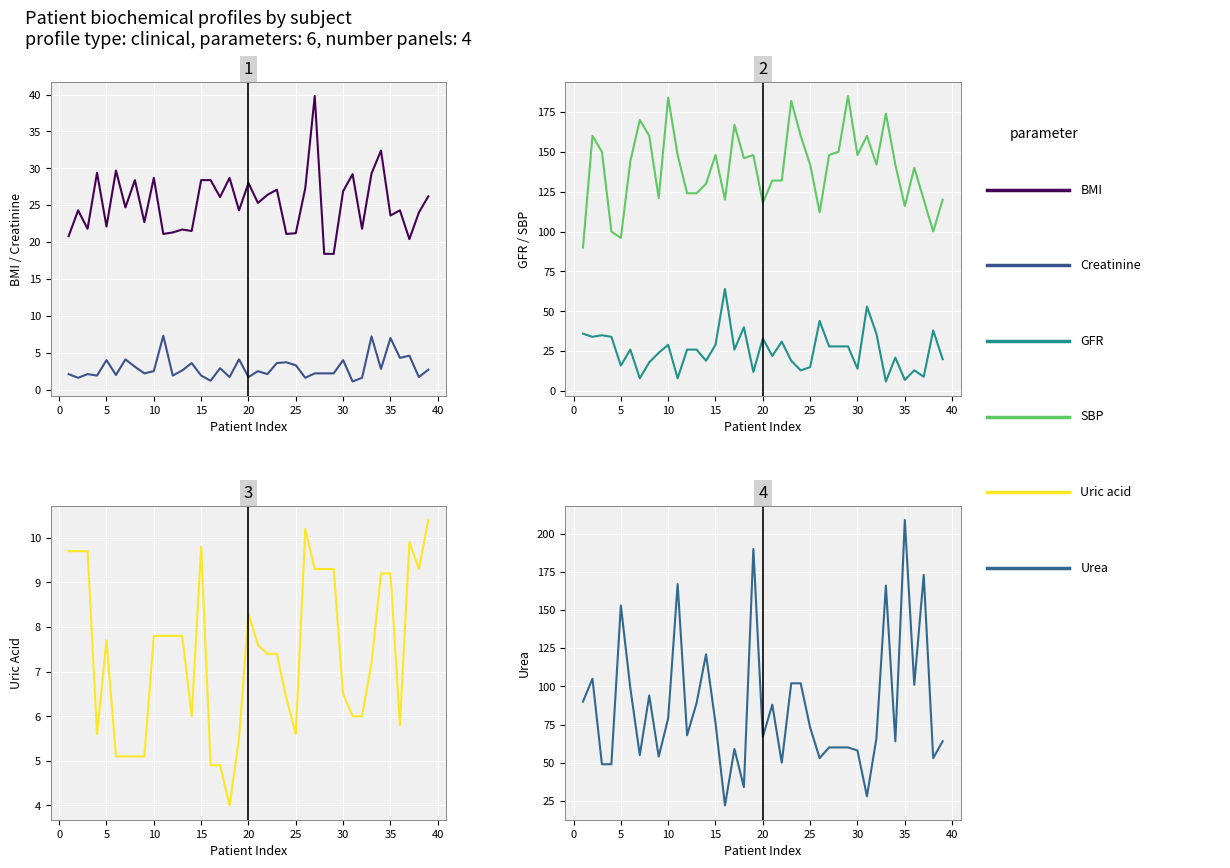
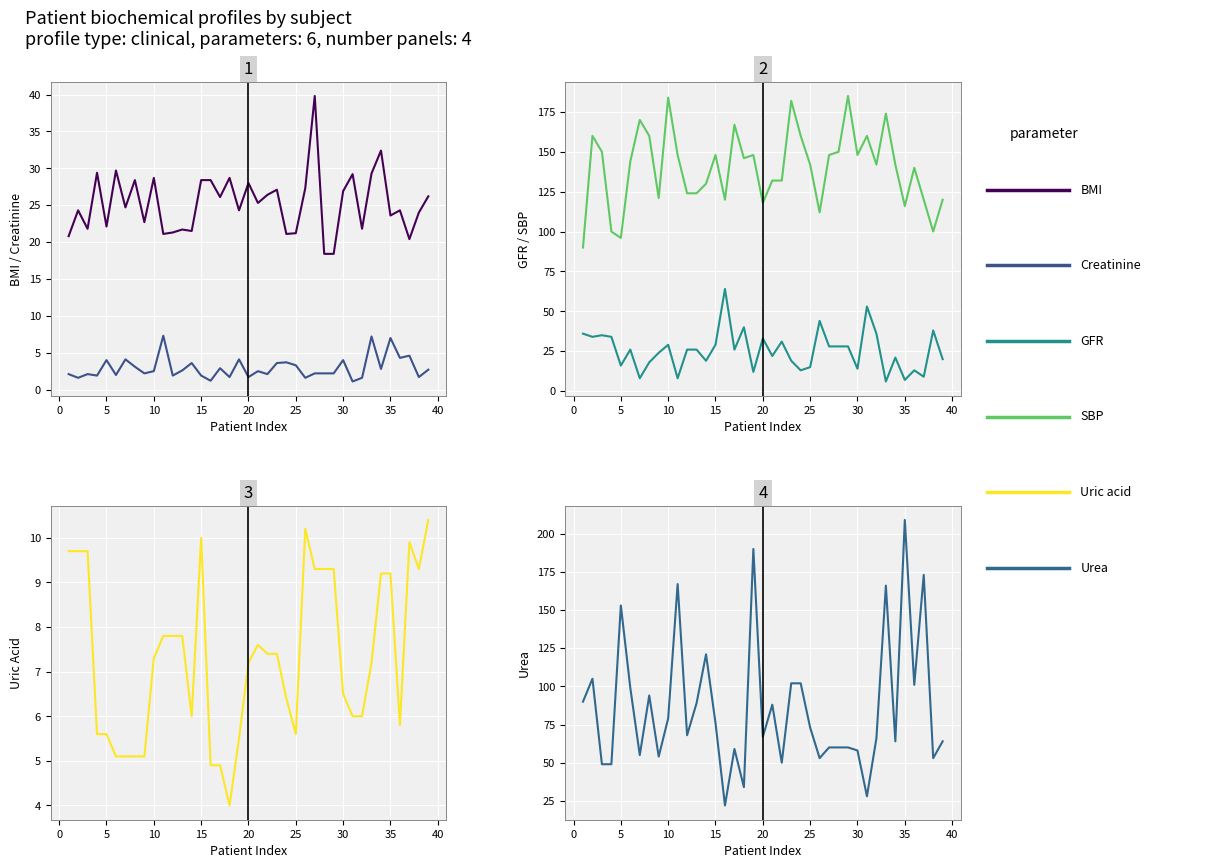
3, 5: 7.7 -> 5.6
3, 10: 7.8 -> 7.3
3, 15: 9.8 -> 10.0
3, 20: 8.3 -> 7.2
